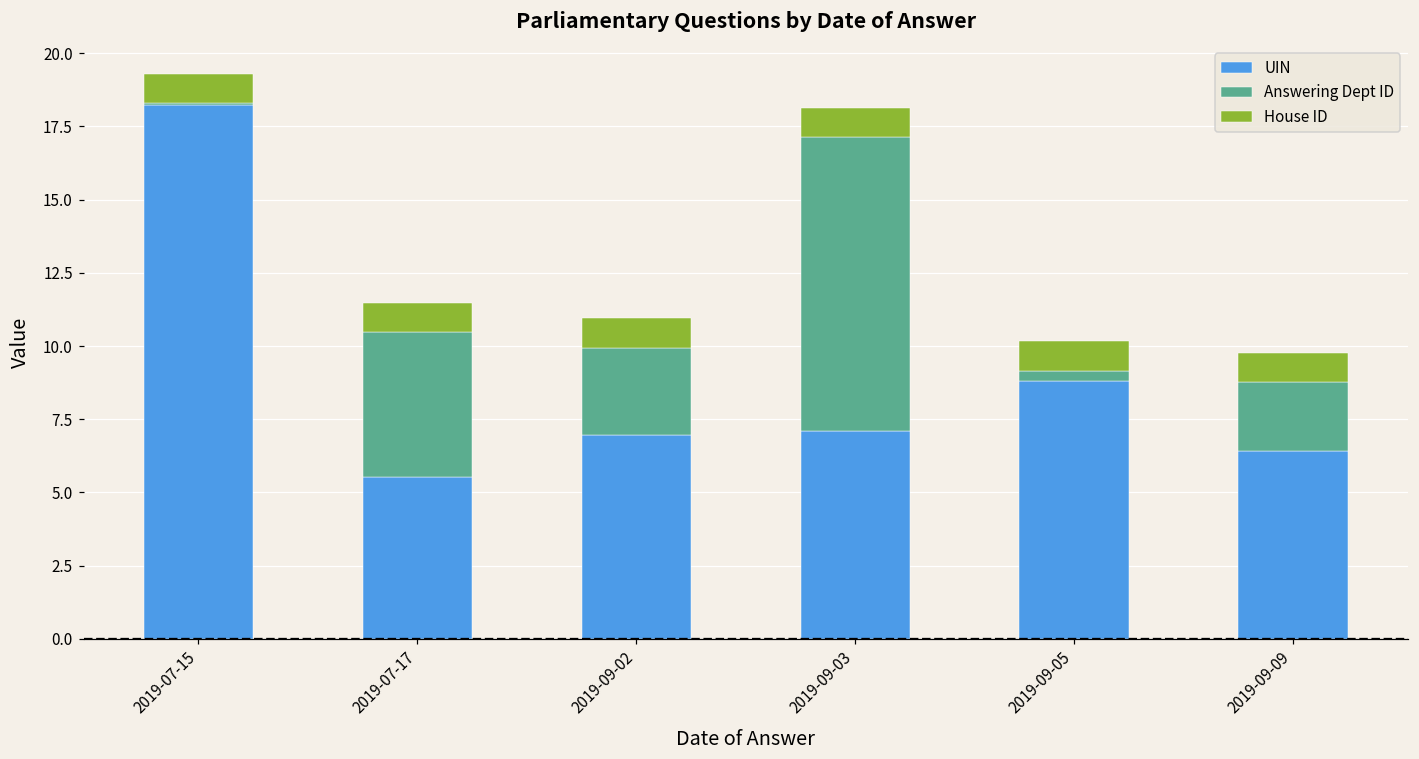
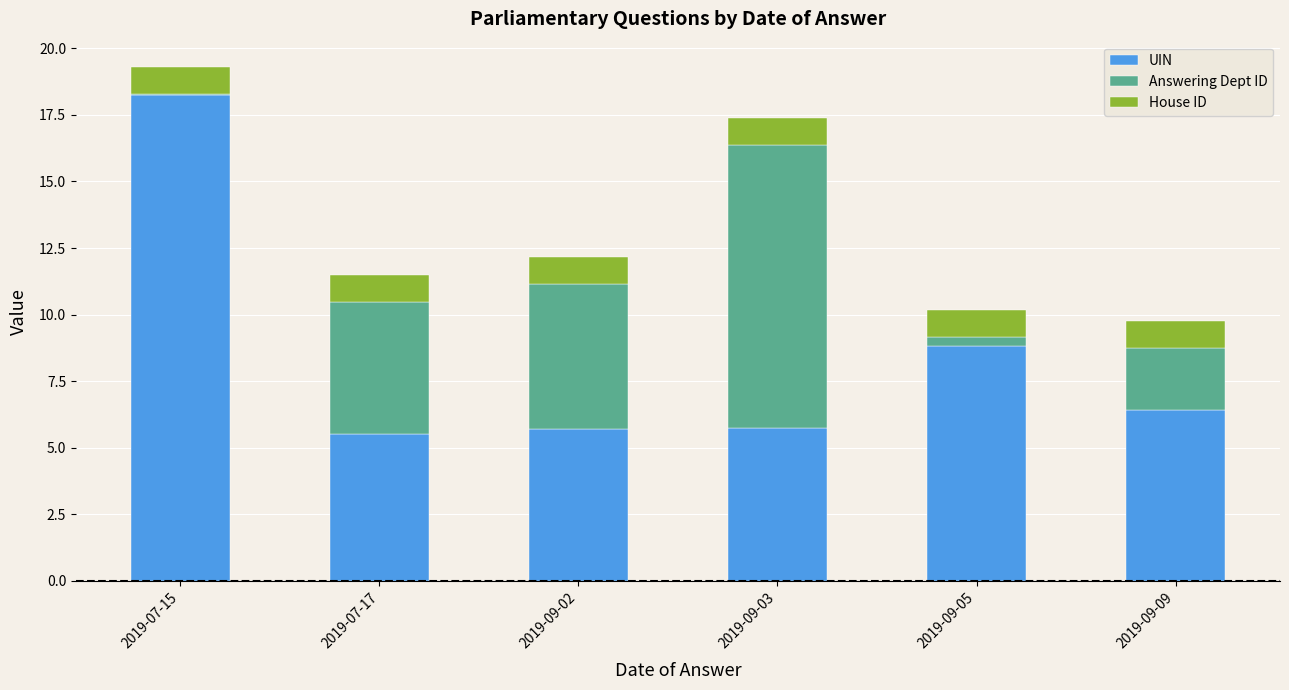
UIN, 2019-09-02: 6.9 -> 5.7
Answering Dept ID, 2019-09-02: 3.0 -> 5.4
UIN, 2019-09-03: 7.1 -> 5.7
Answering Dept ID, 2019-09-03: 10.1 -> 10.7
